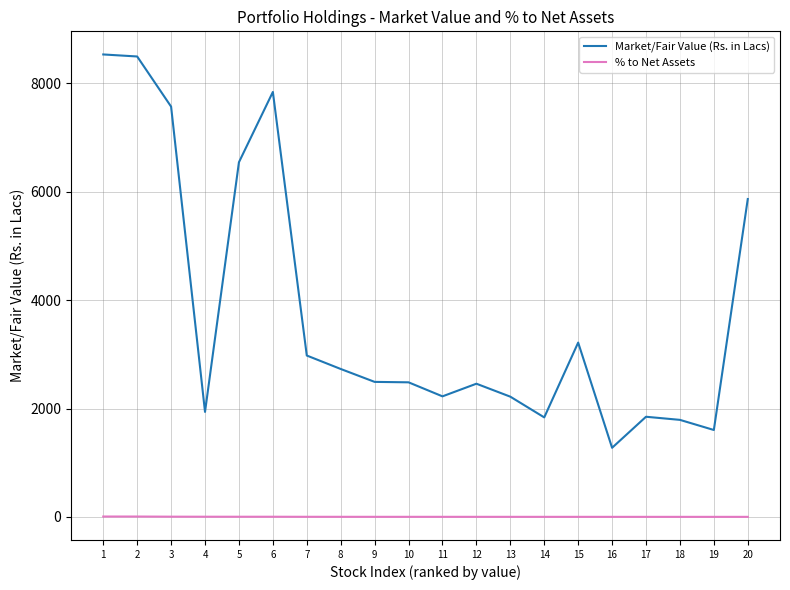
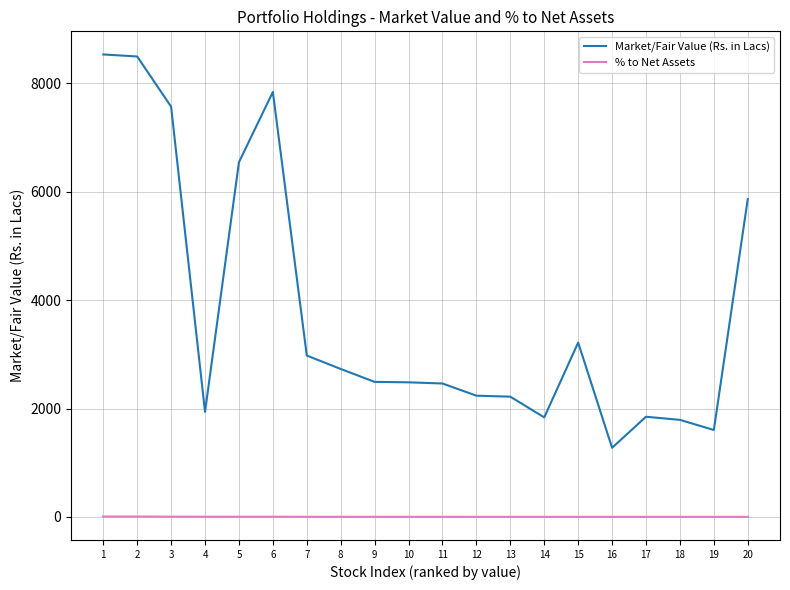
Market/Fair Value (Rs. in Lacs), 11: 2200 -> 2500
Market/Fair Value (Rs. in Lacs), 12: 2500 -> 2200
